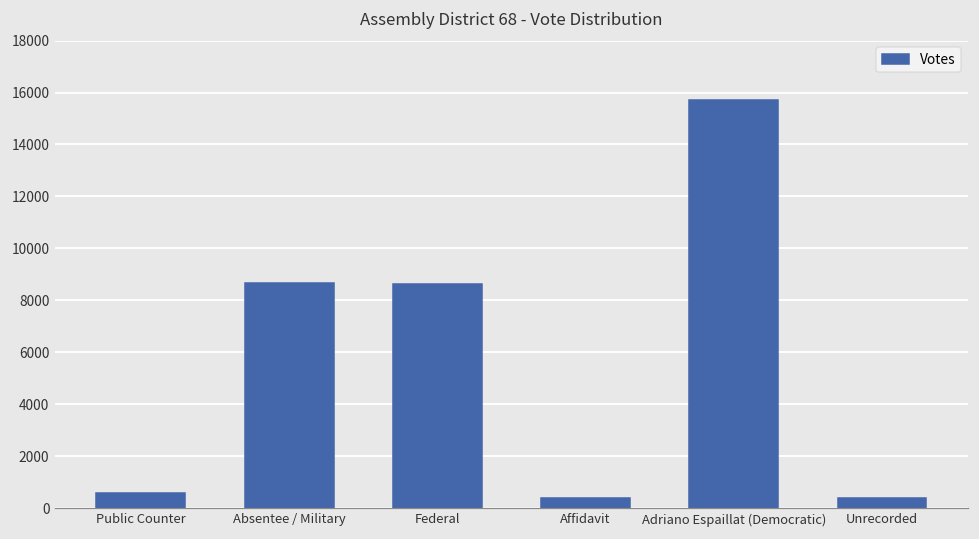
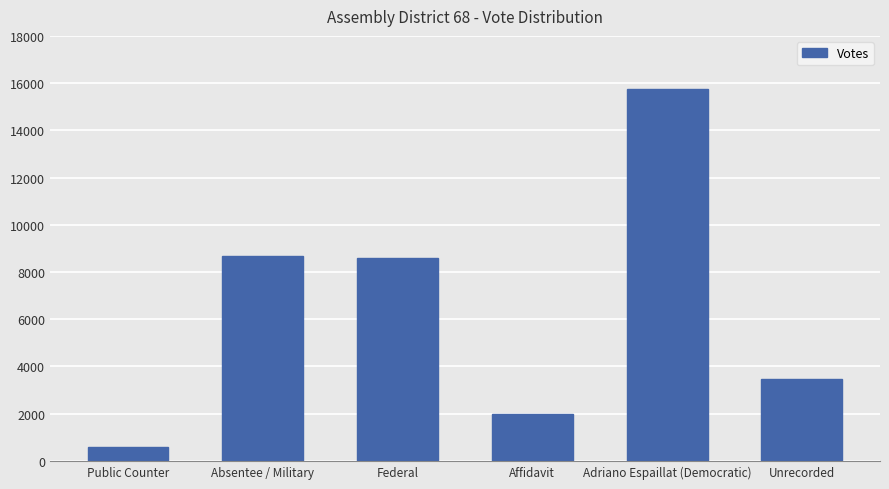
Affidavit: 400 -> 2000
Unrecorded: 400 -> 3500
